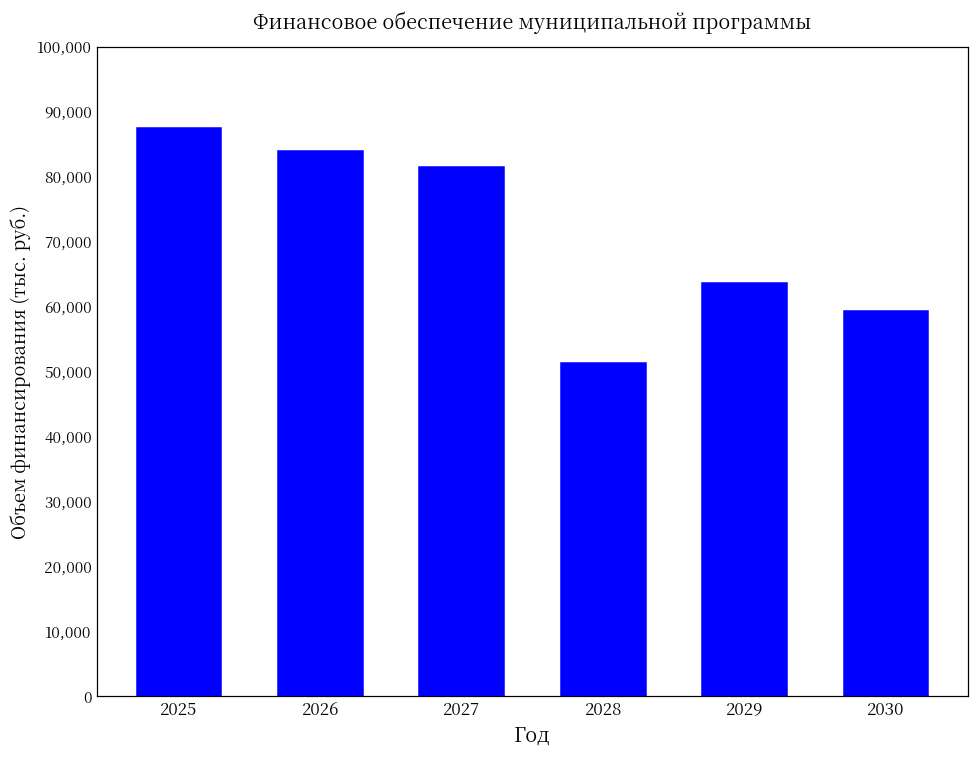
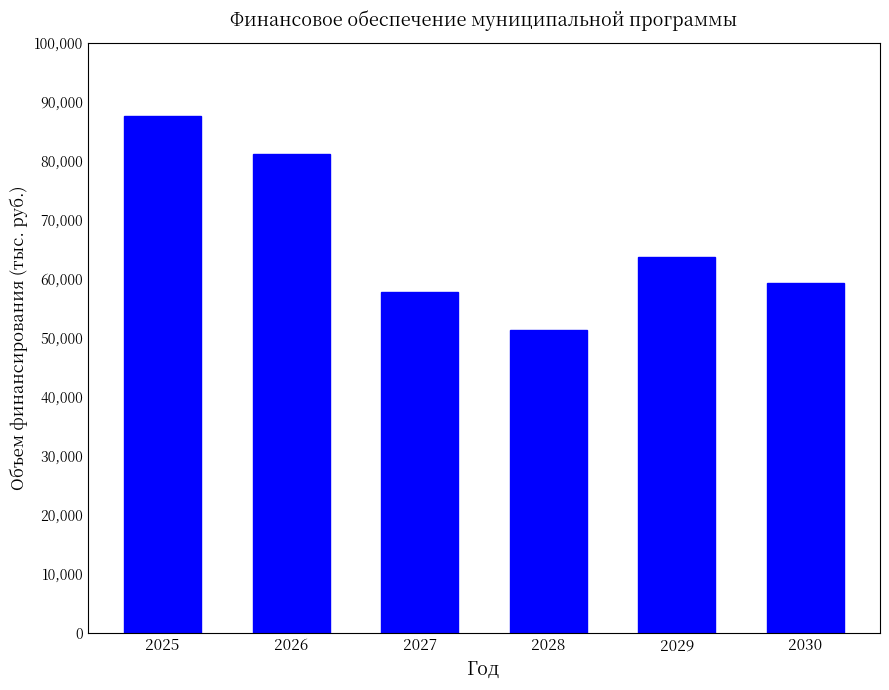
2026: 84,000 -> 81,000
2027: 81,000 -> 58,000
